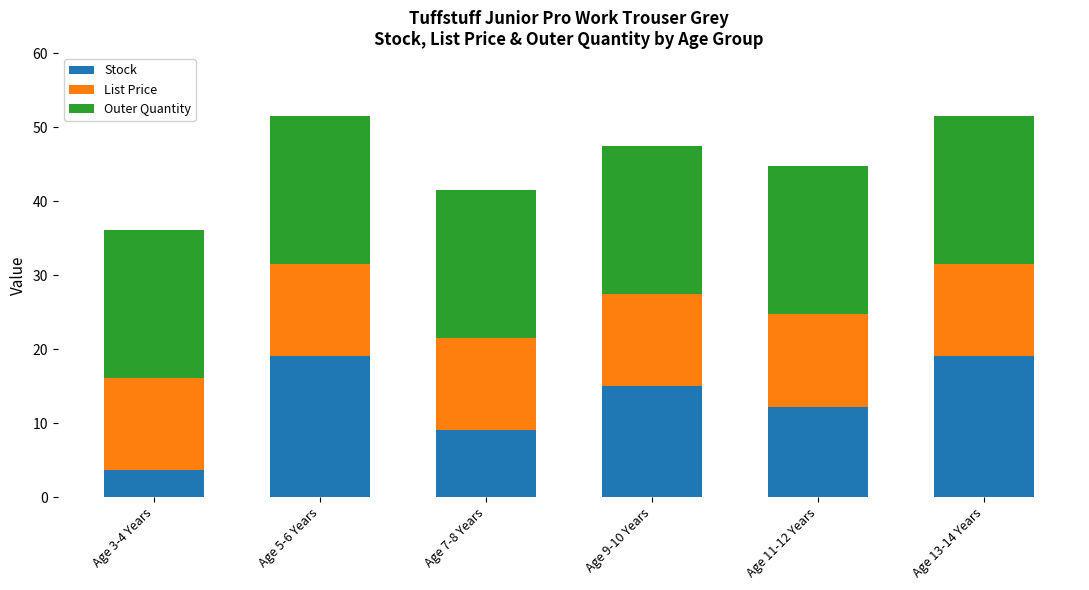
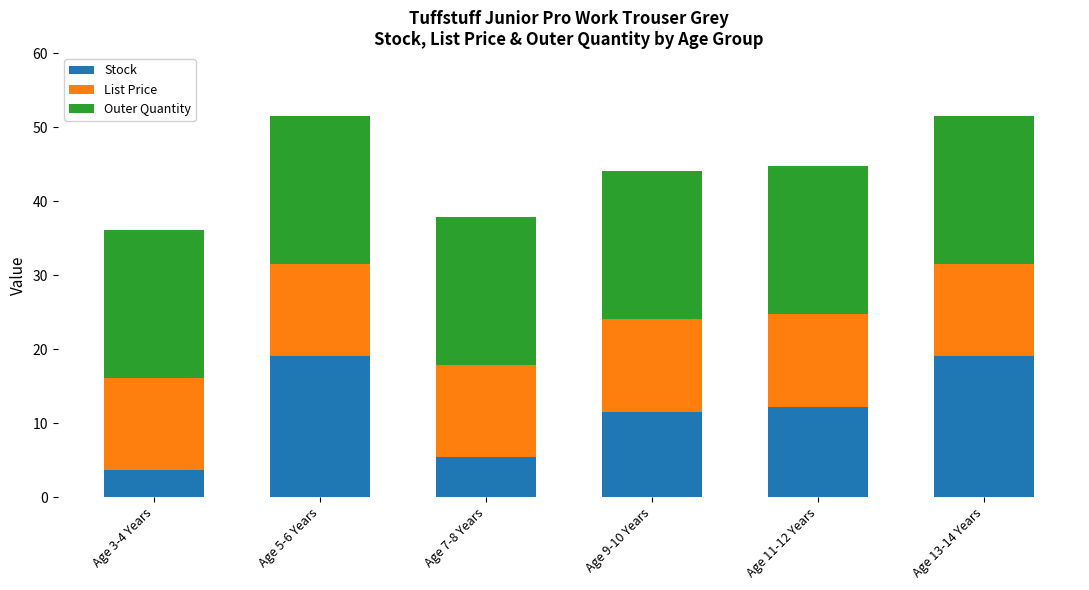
Stock, Age 7-8 Years: 9 -> 5
Stock, Age 9-10 Years: 15 -> 12
